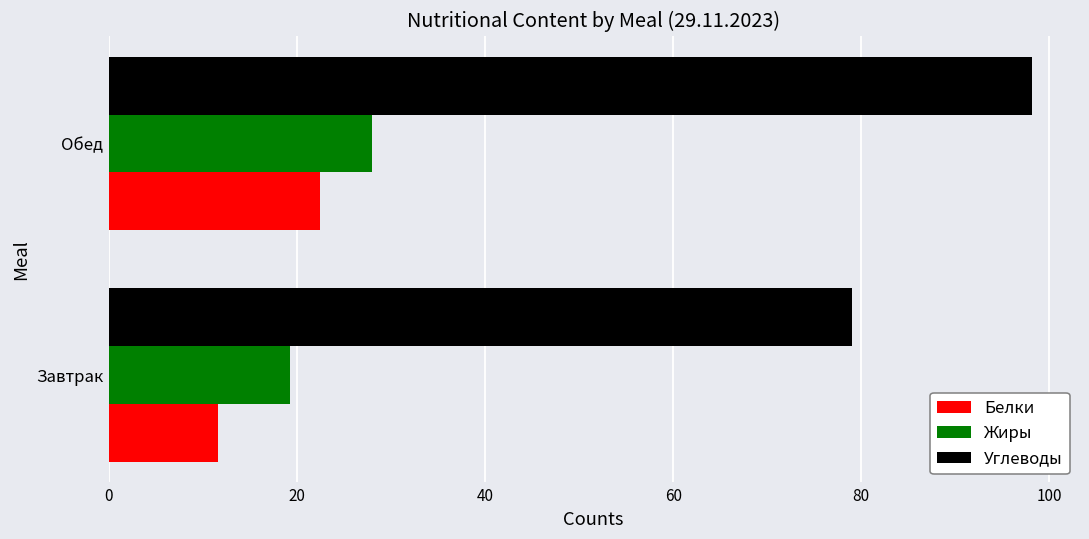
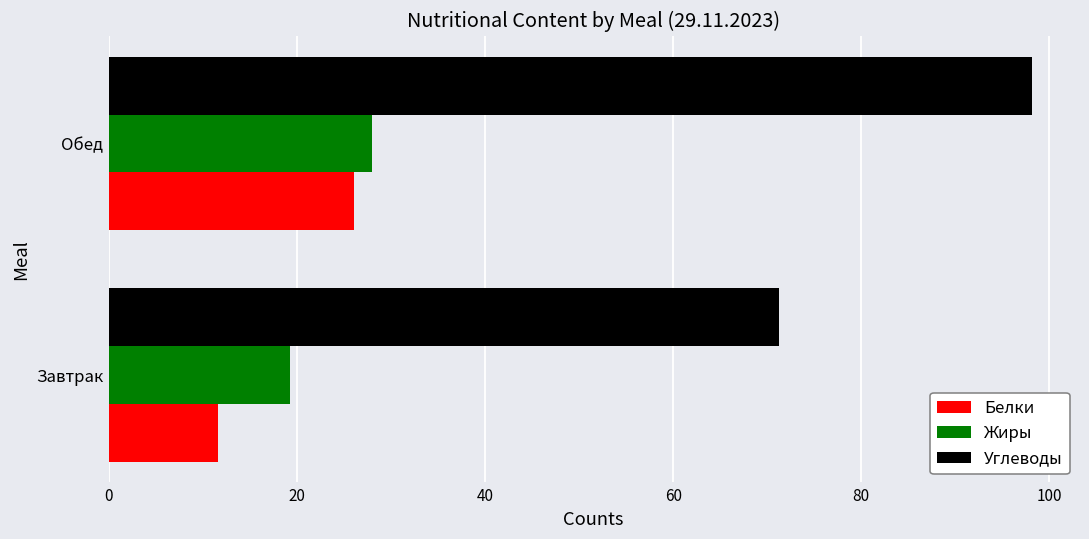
Белки, Обед: 22 -> 26
Углеводы, Завтрак: 79 -> 71
